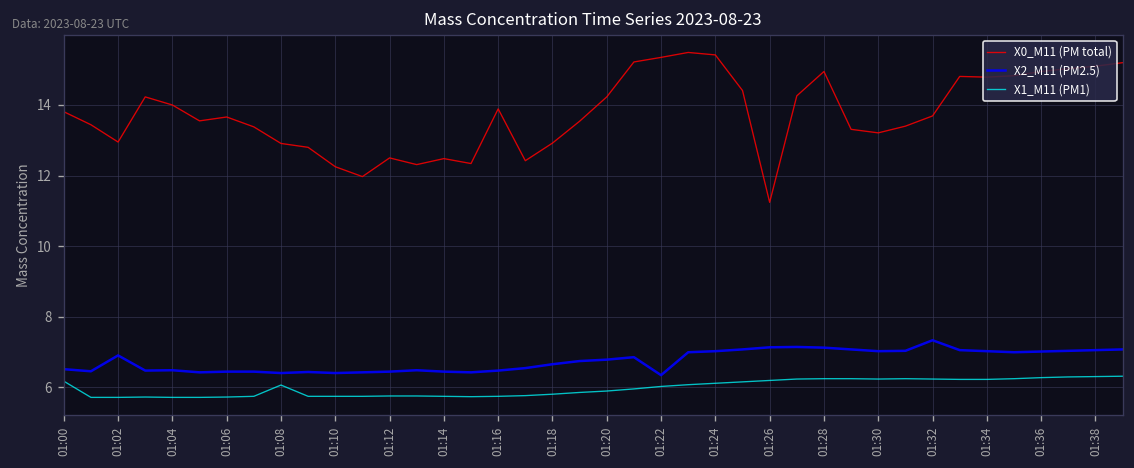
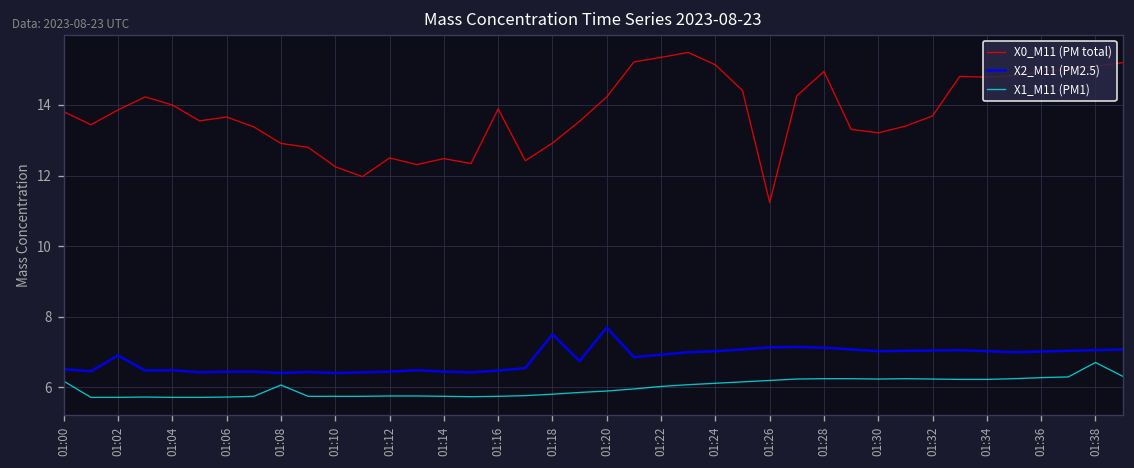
X0_M11 (PM total), 01:02: 13.0 -> 13.9
X2_M11 (PM2.5), 01:18: 6.7 -> 7.5
X2_M11 (PM2.5), 01:20: 6.8 -> 7.7
X2_M11 (PM2.5), 01:22: 6.3 -> 6.9
X0_M11 (PM total), 01:24: 15.4 -> 15.1
X2_M11 (PM2.5), 01:32: 7.3 -> 7.0
X1_M11 (PM1), 01:38: 6.3 -> 6.7
